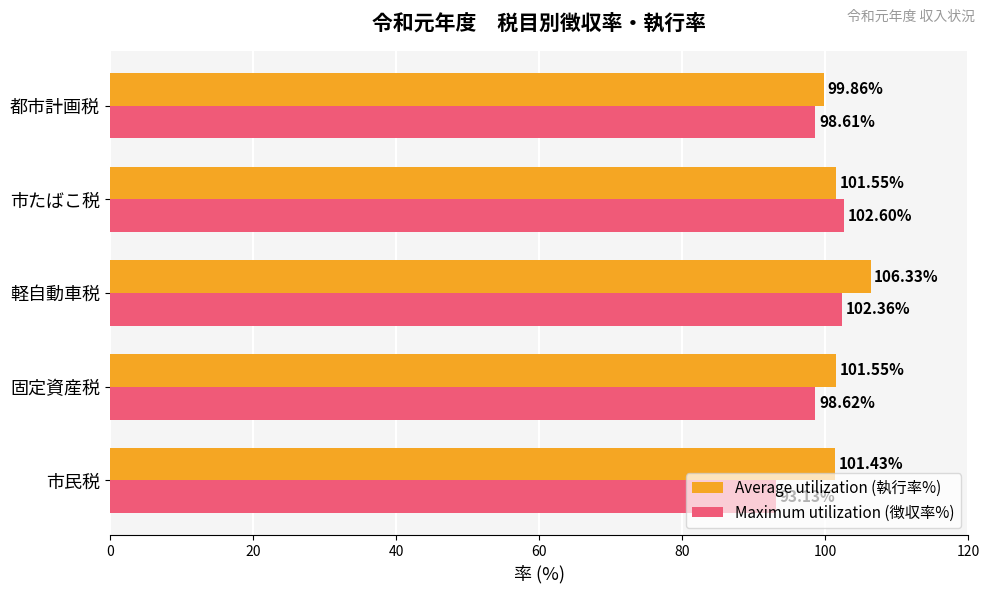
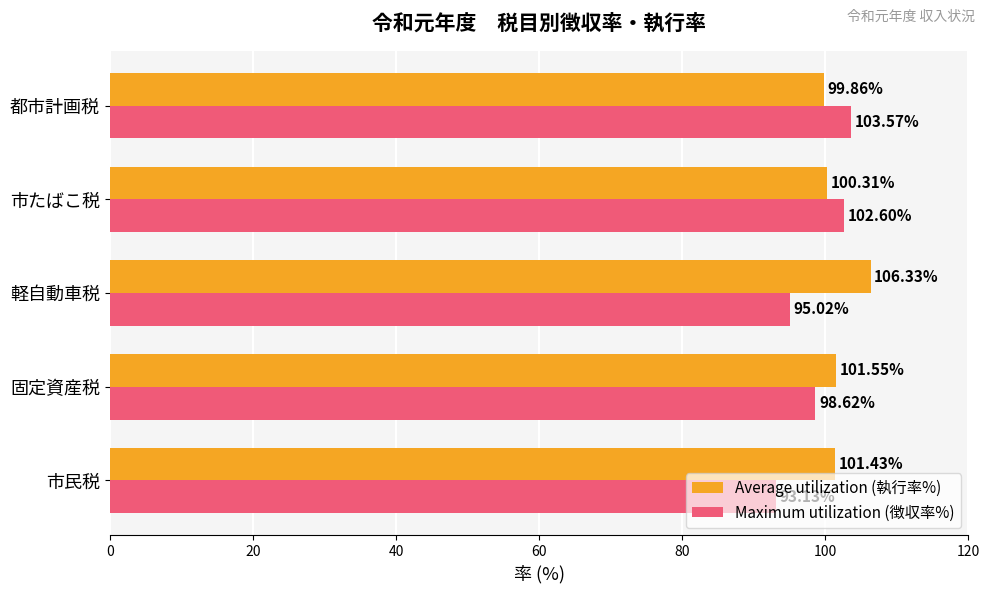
Maximum utilization (徴収率%), 都市計画税: 98.61% -> 103.57%
Average utilization (執行率%), 市たばこ税: 101.55% -> 100.31%
Maximum utilization (徴収率%), 軽自動車税: 102.36% -> 95.02%
